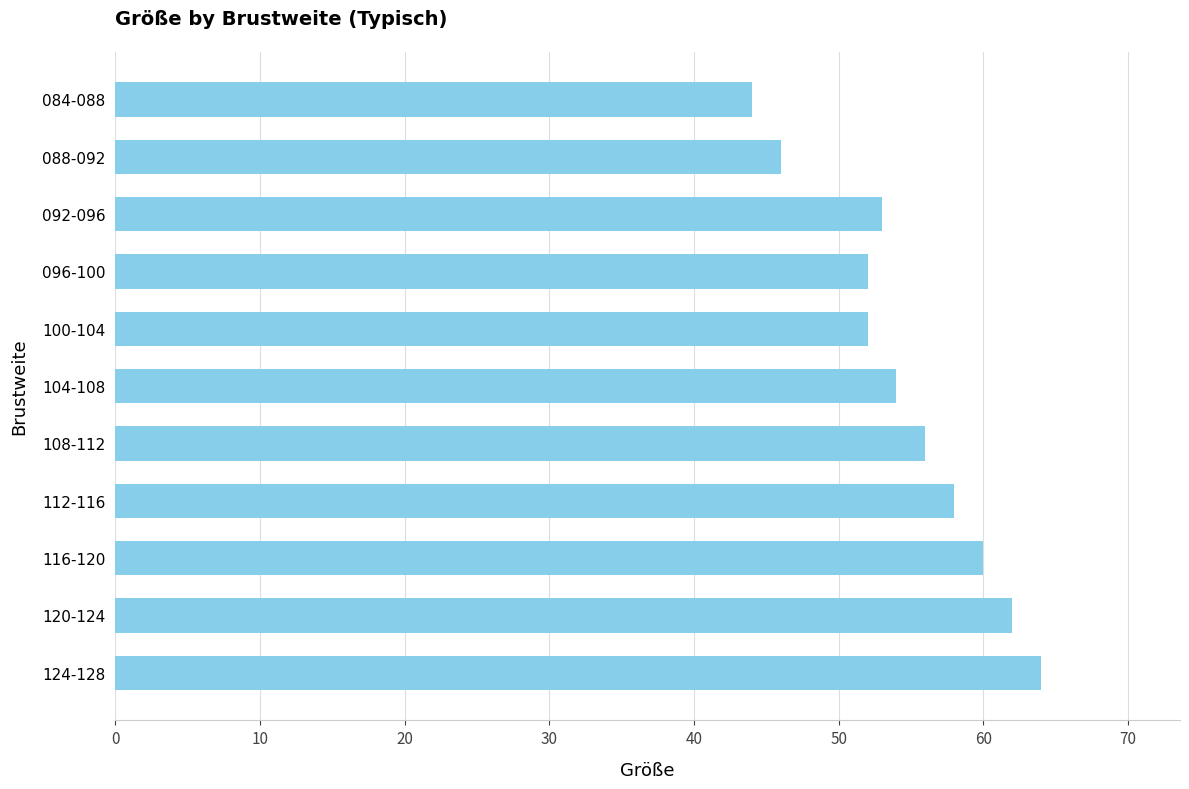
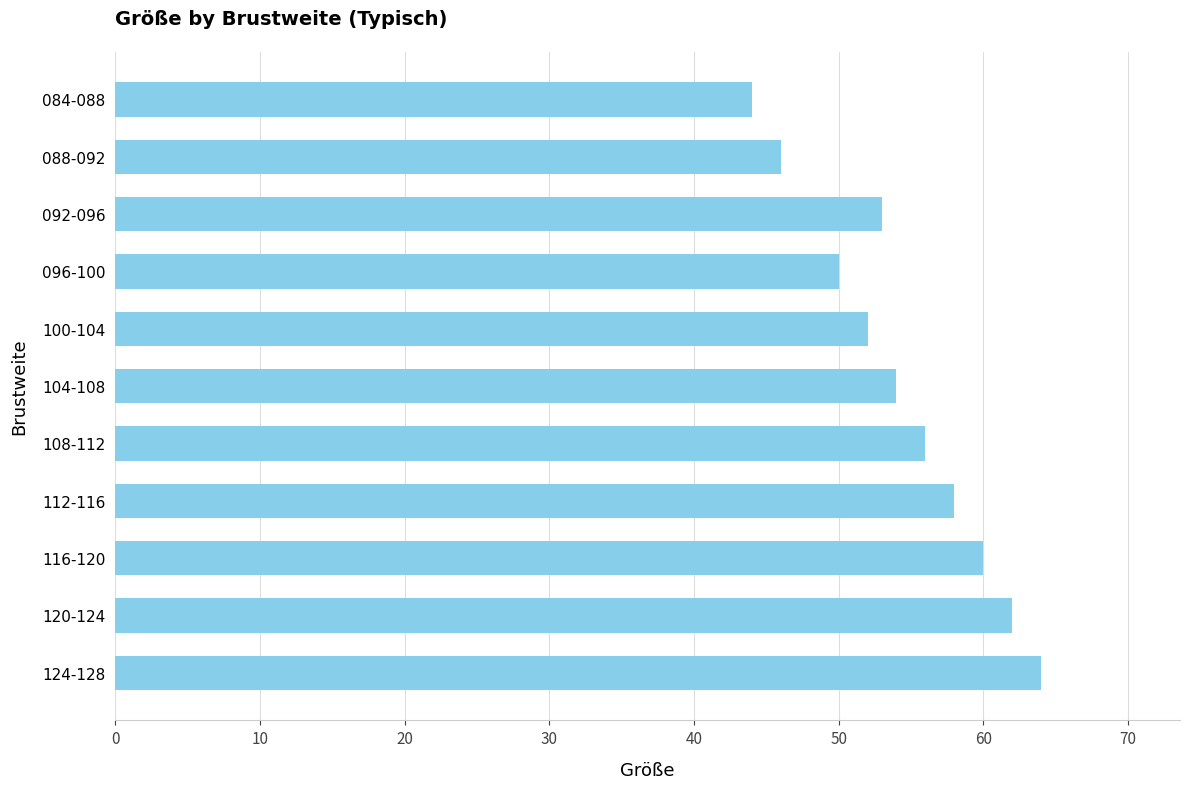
096-100: 52 -> 50
